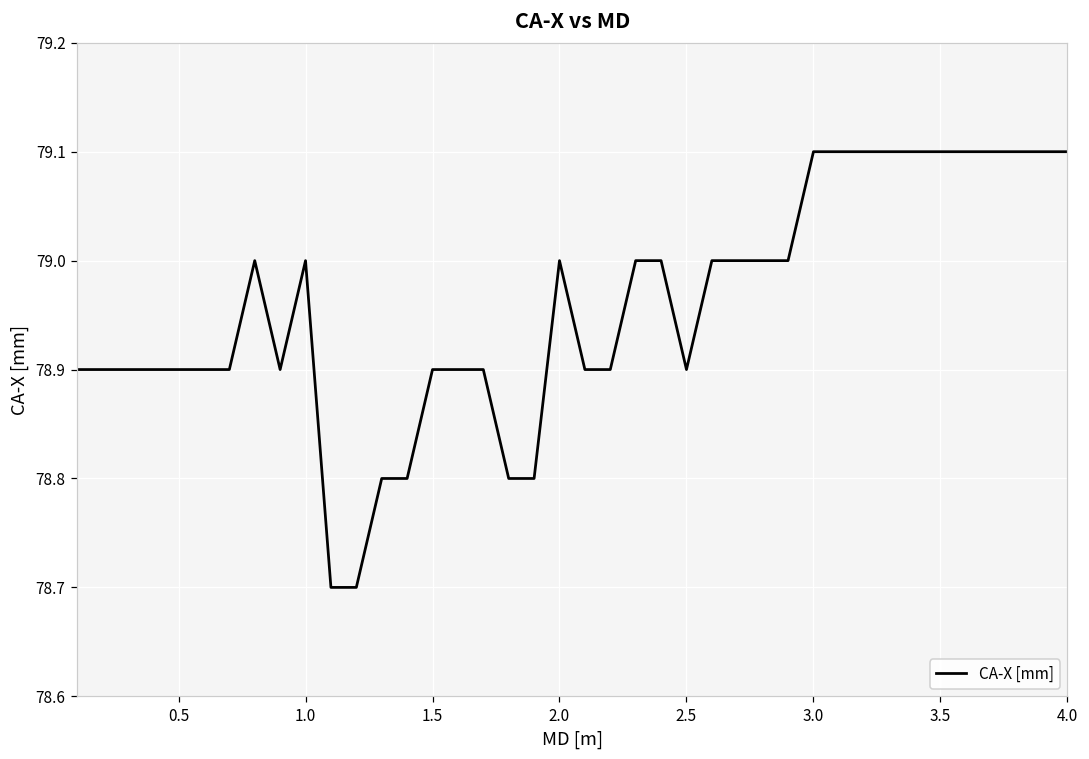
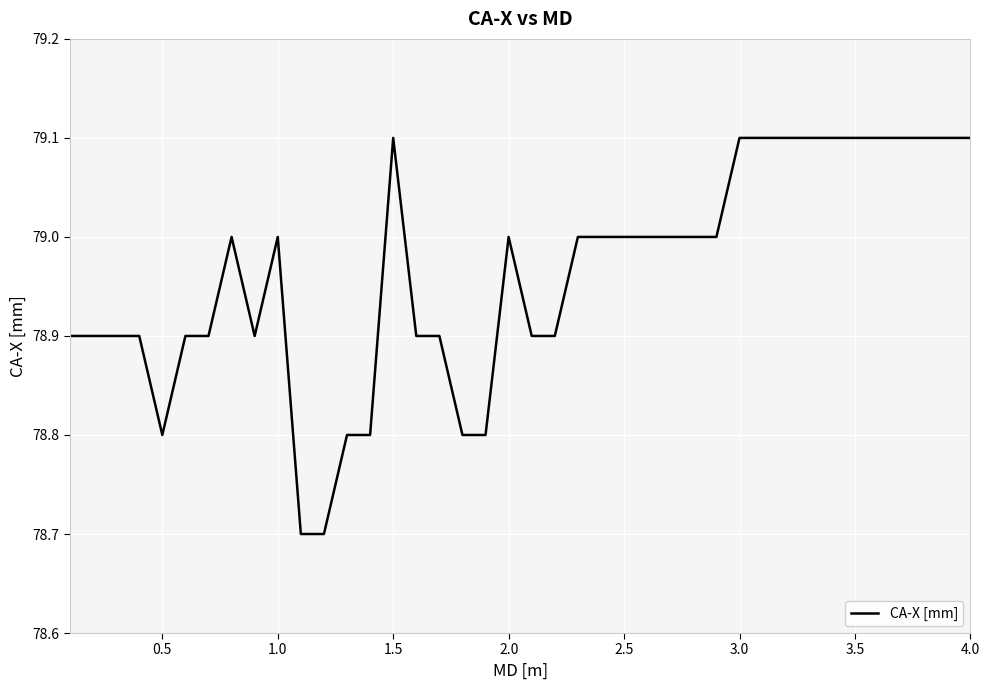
0.5: 78.9 -> 78.8
1.5: 78.9 -> 79.1
2.5: 78.9 -> 79.0
